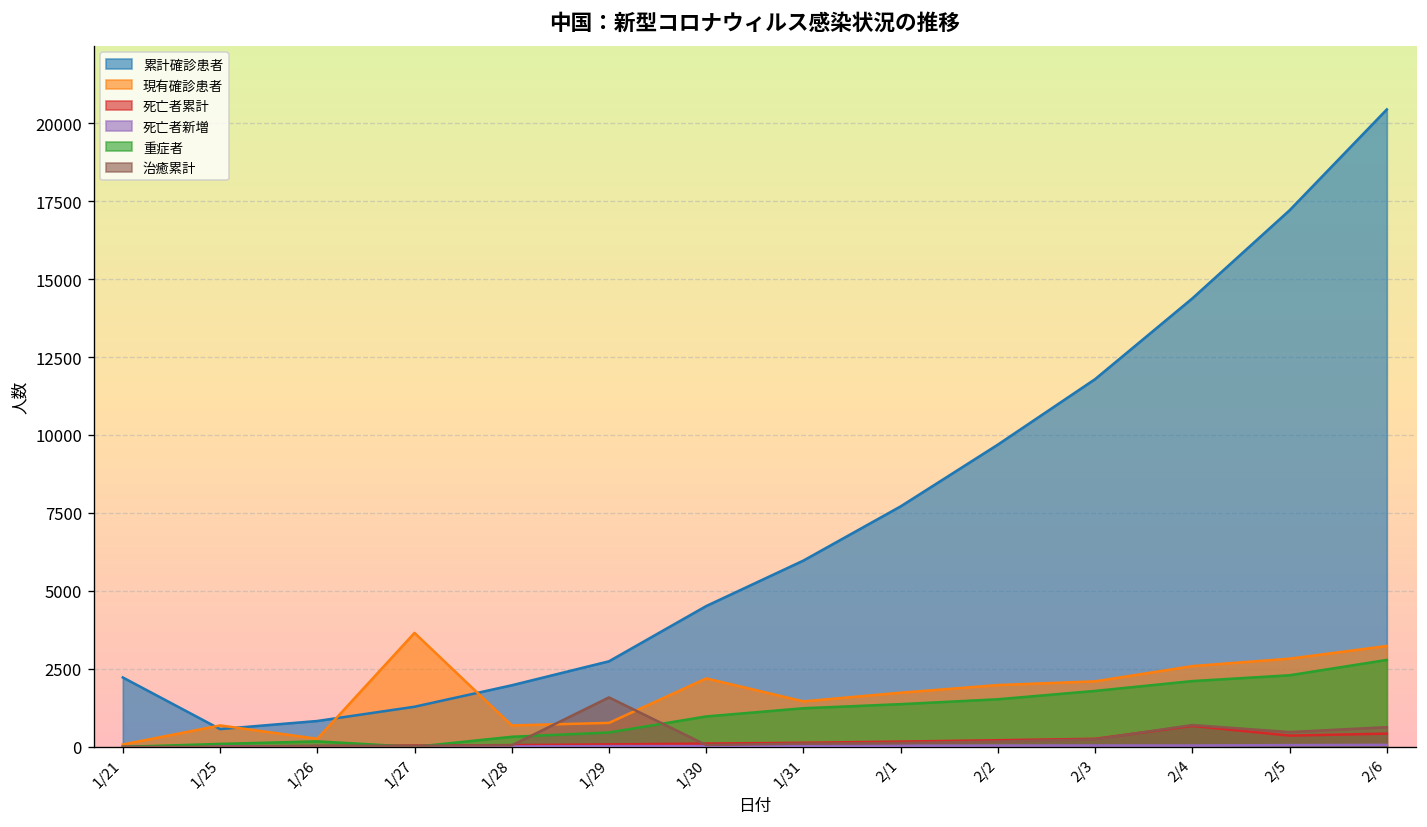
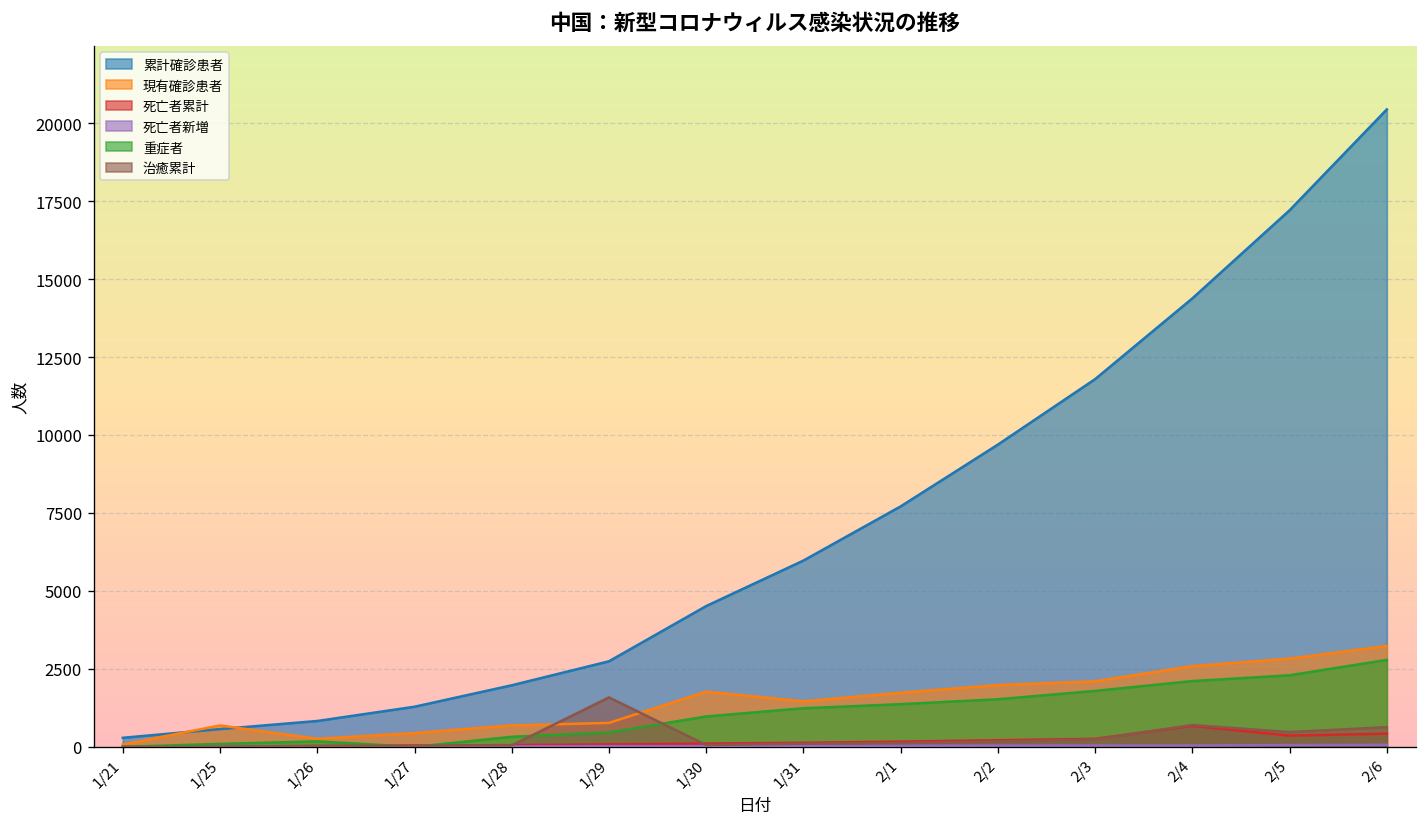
累計確診患者, 1/21: 2200 -> 300
現有確診患者, 1/27: 3700 -> 400
現有確診患者, 1/30: 2200 -> 1800
